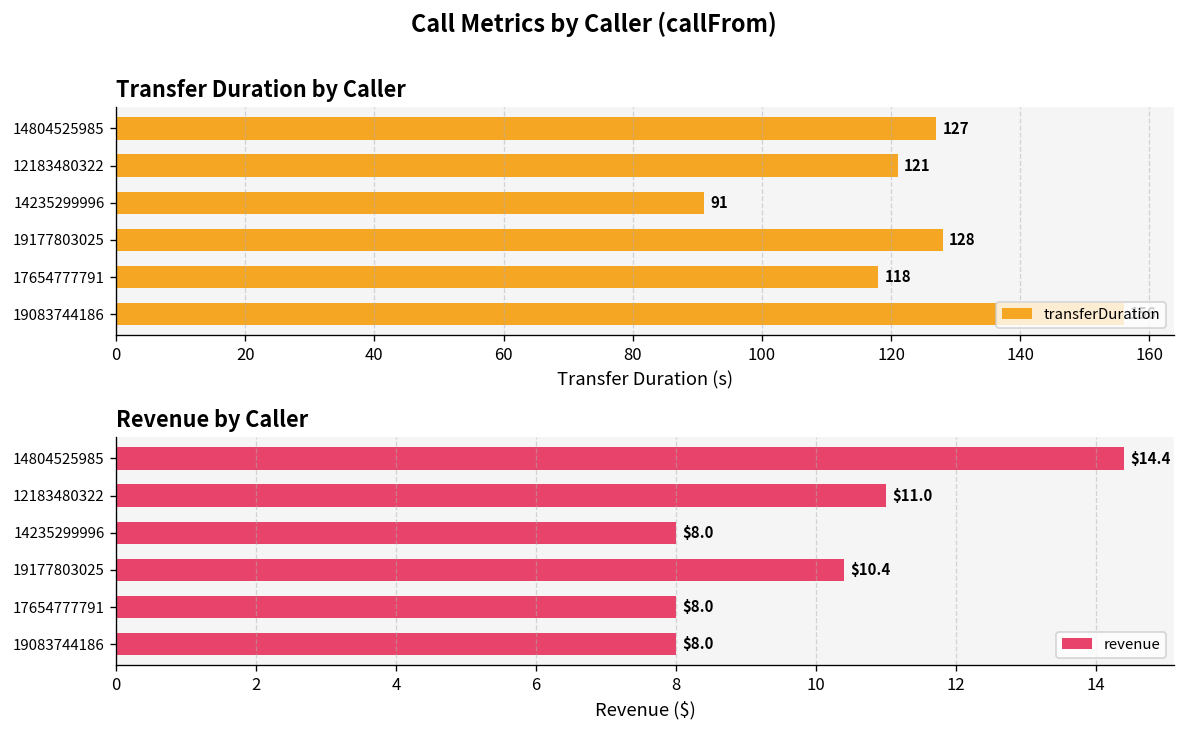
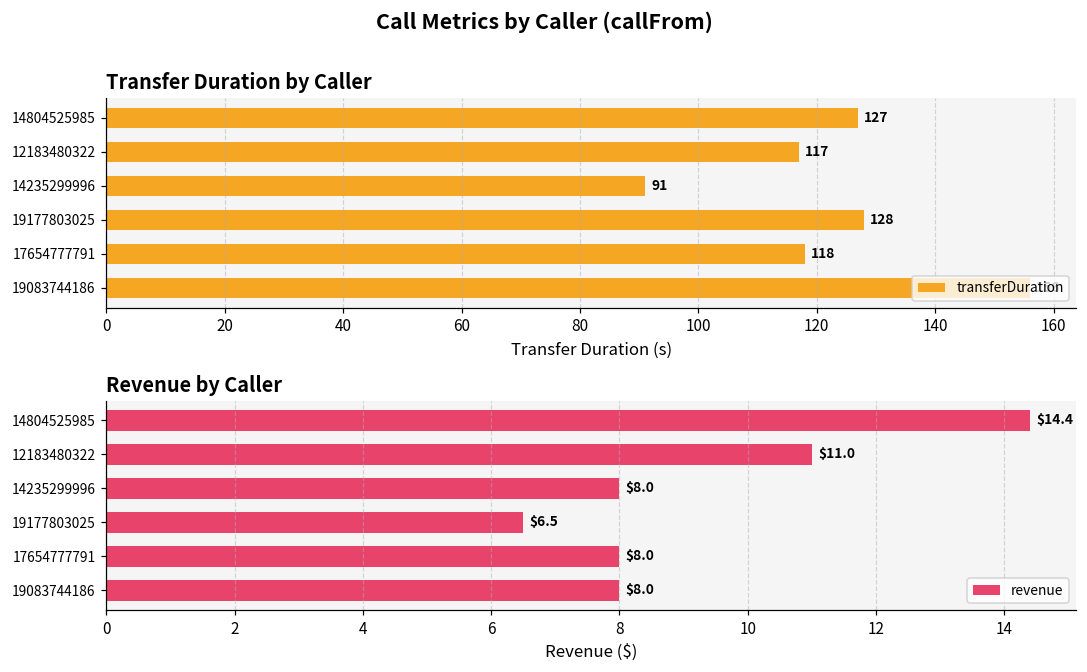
Transfer Duration by Caller, 12183480322: 121 -> 117
Revenue by Caller, 19177803025: $10.4 -> $6.5
